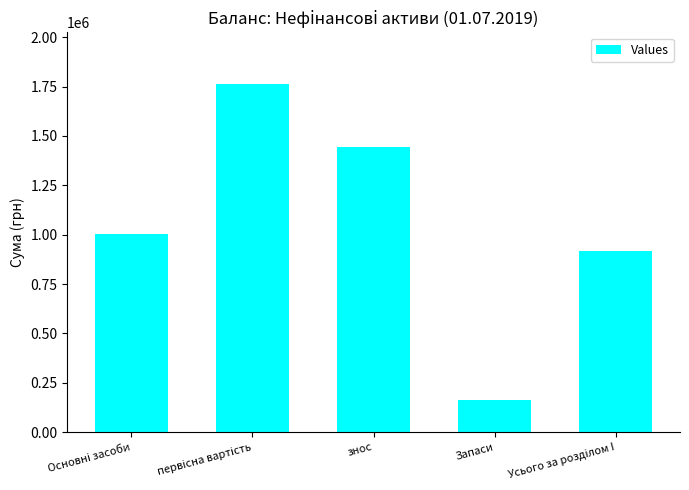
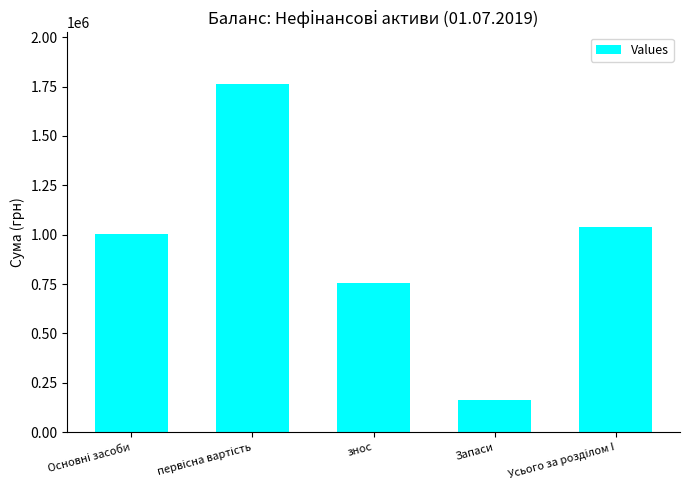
знос: 1440000 -> 750000
Усього за розділом І: 920000 -> 1040000
